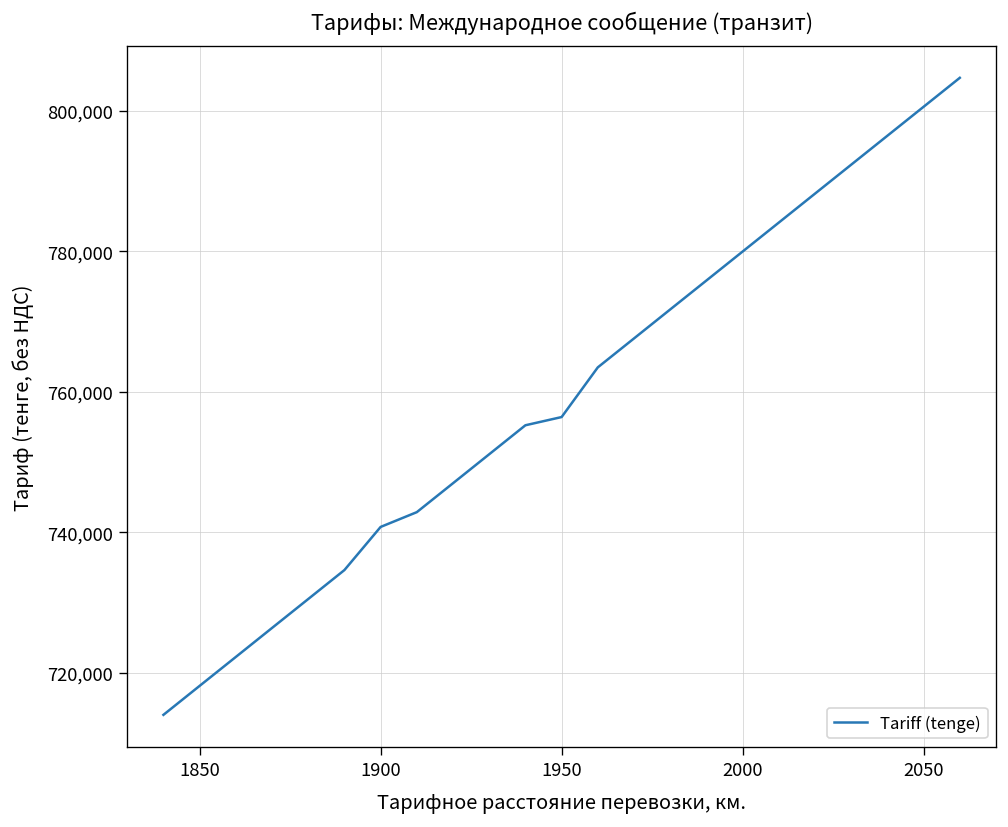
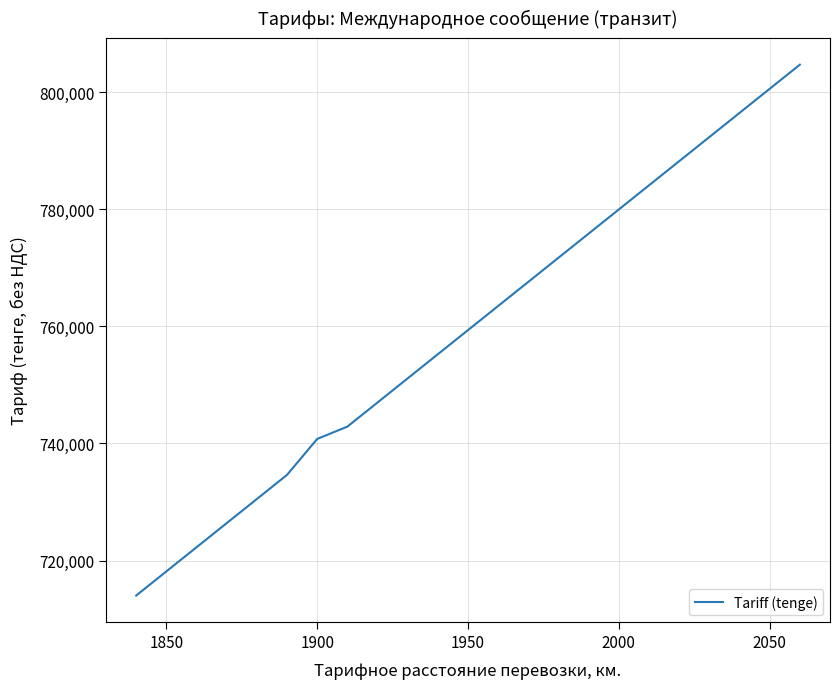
1950: 756,000 -> 759,000
